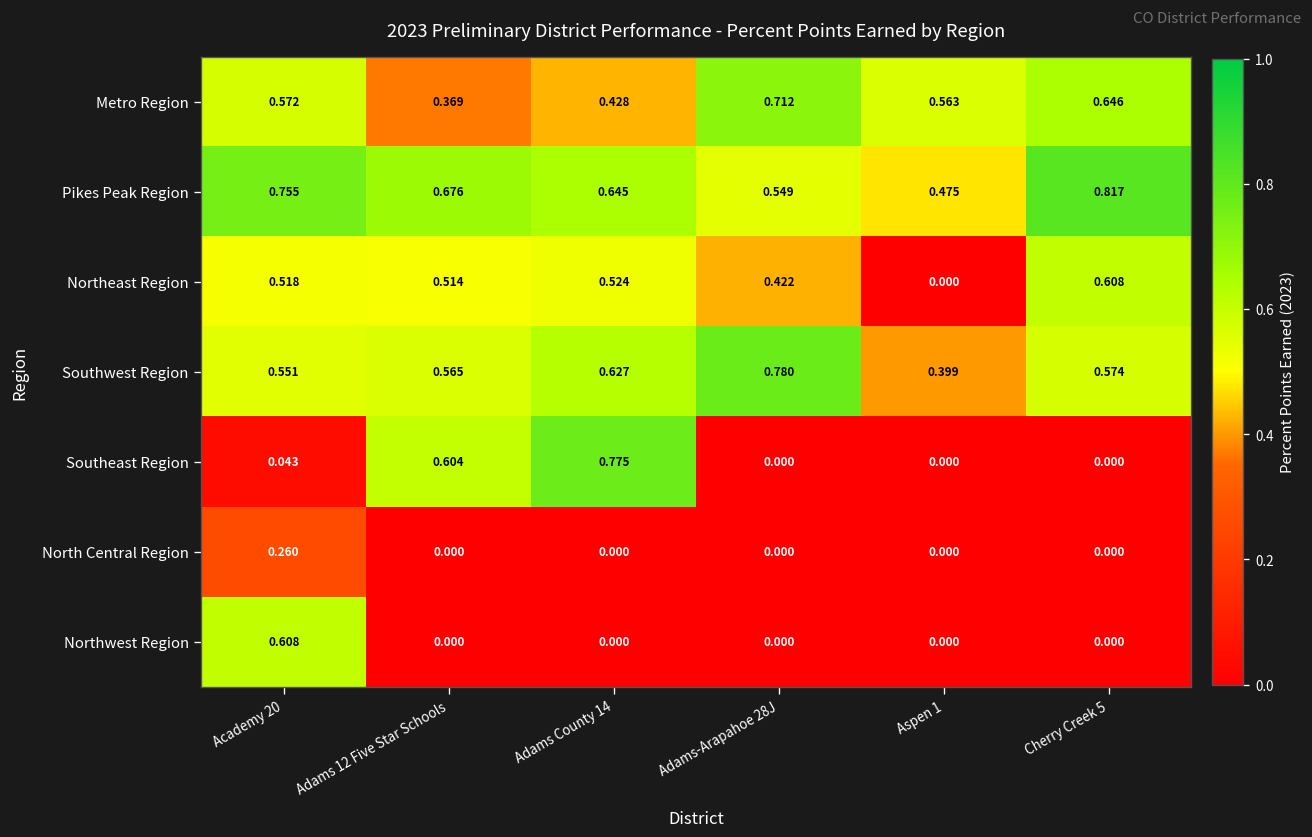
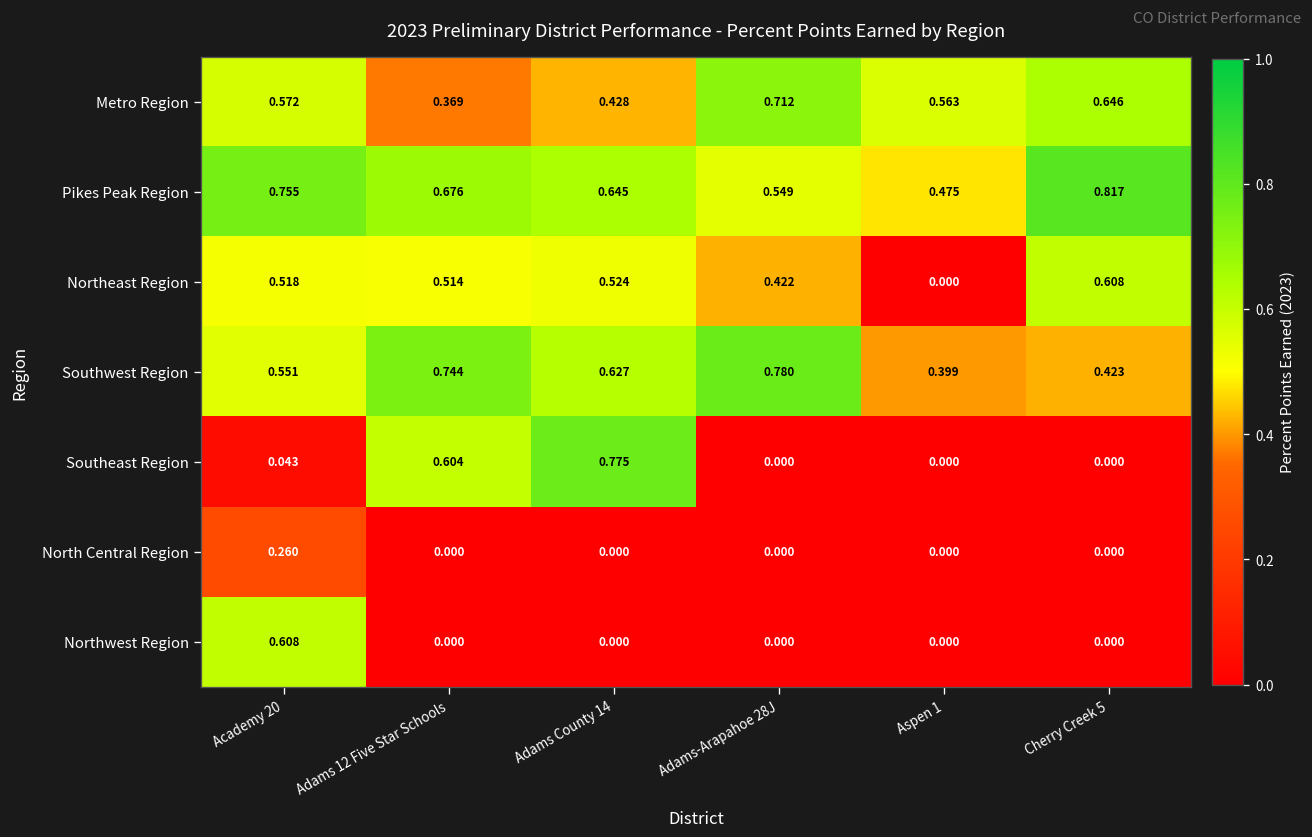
Southwest Region, Adams 12 Five Star Schools: 0.565 -> 0.744
Southwest Region, Cherry Creek 5: 0.574 -> 0.423
